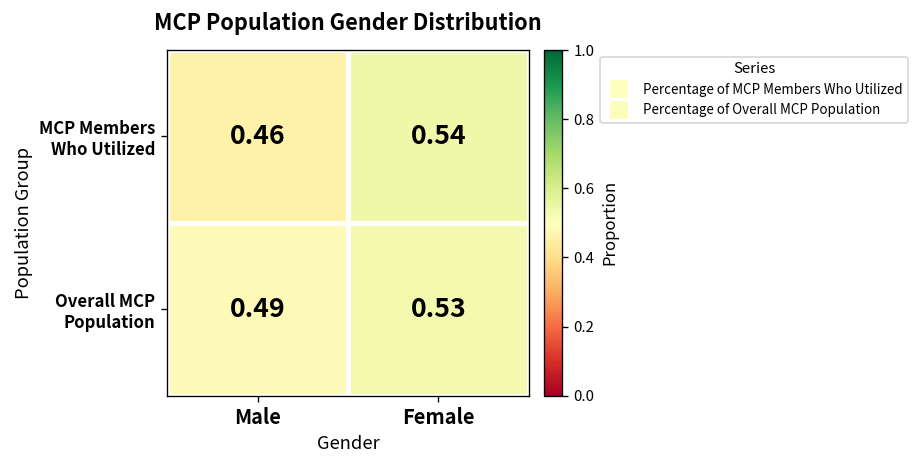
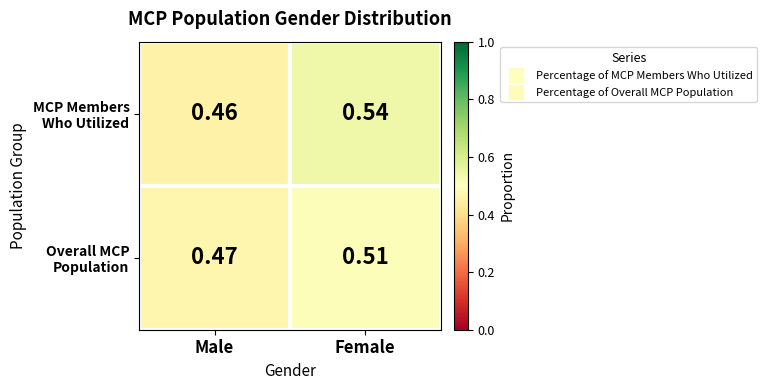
Overall MCP Population, Male: 0.49 -> 0.47
Overall MCP Population, Female: 0.53 -> 0.51
